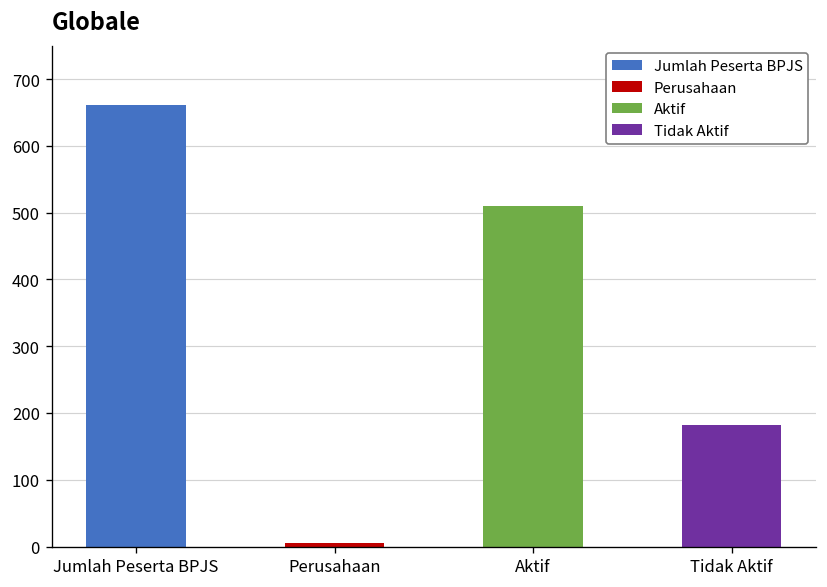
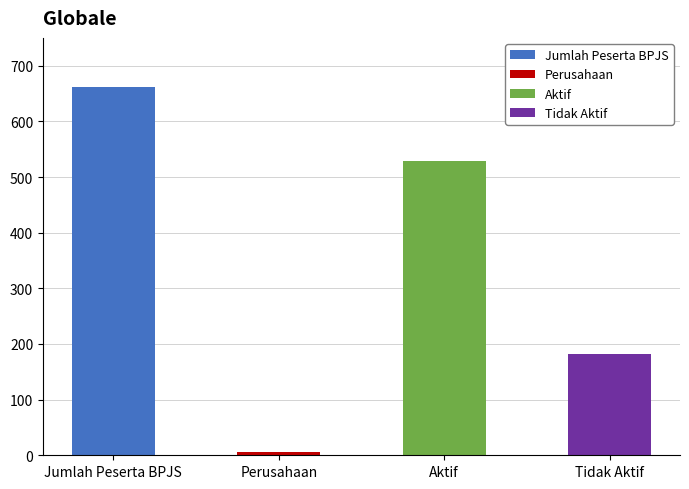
Aktif: 510 -> 530
